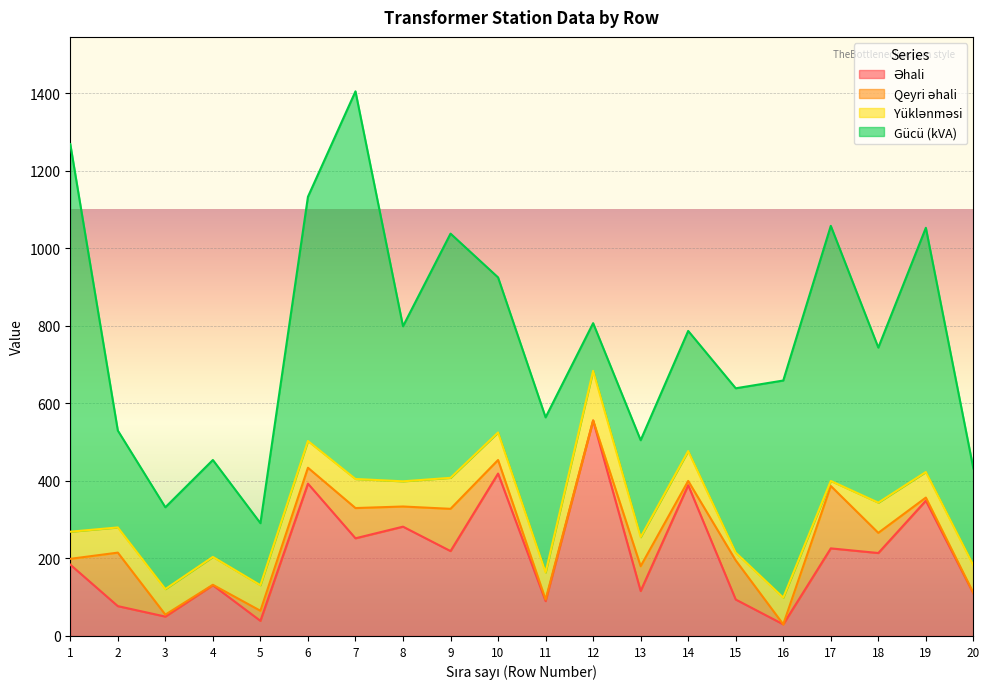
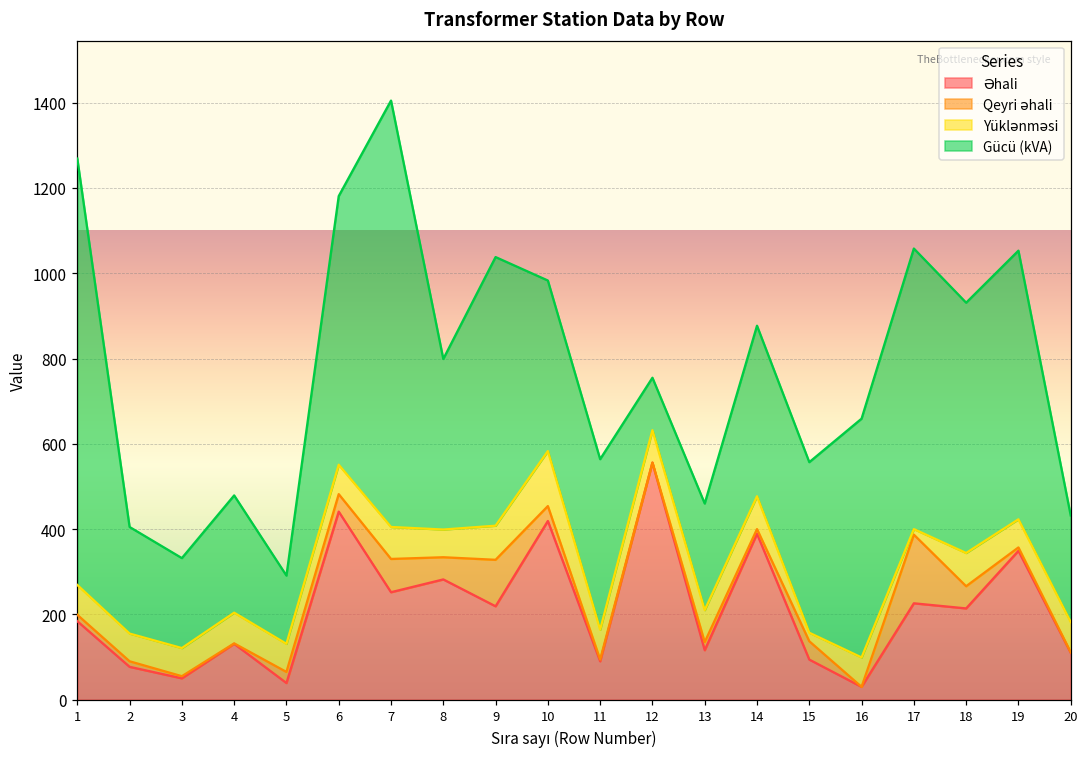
Qeyri əhali, 2: 140 -> 10
Gücü (kVA), 4: 250 -> 280
Əhali, 6: 390 -> 440
Yüklənməsi, 10: 70 -> 130
Yüklənməsi, 12: 130 -> 80
Qeyri əhali, 13: 60 -> 20
Gücü (kVA), 14: 310 -> 400
Qeyri əhali, 15: 100 -> 40
Gücü (kVA), 15: 420 -> 400
Gücü (kVA), 18: 400 -> 590
